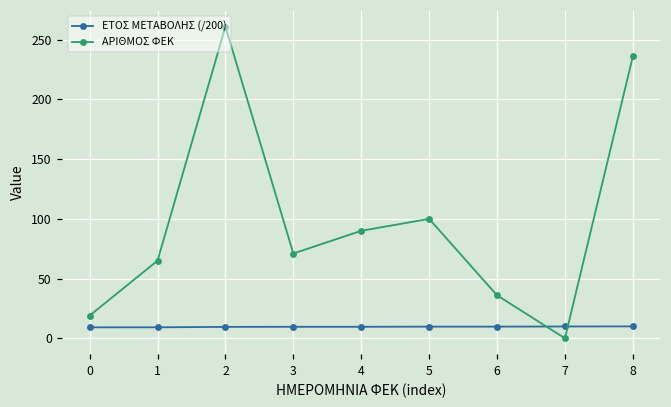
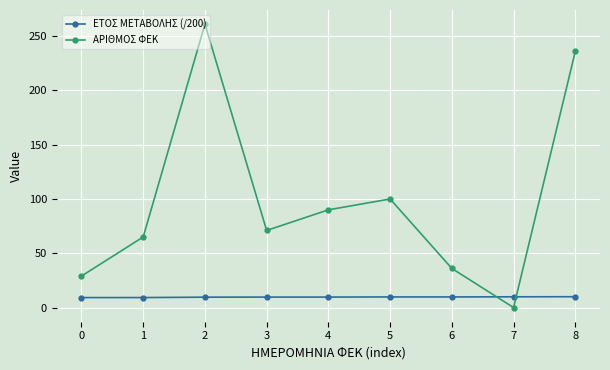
ΑΡΙΘΜΟΣ ΦΕΚ, 0: 19 -> 29
